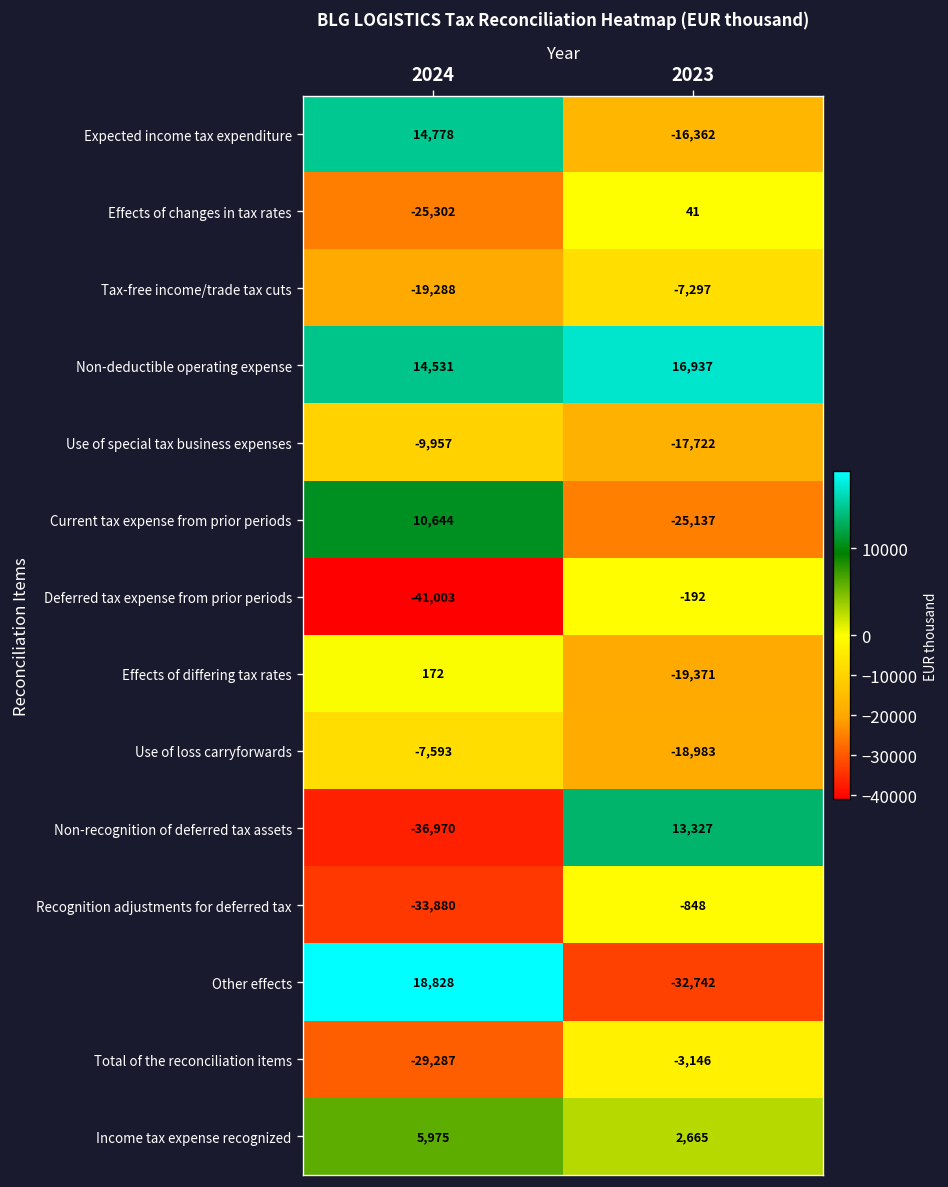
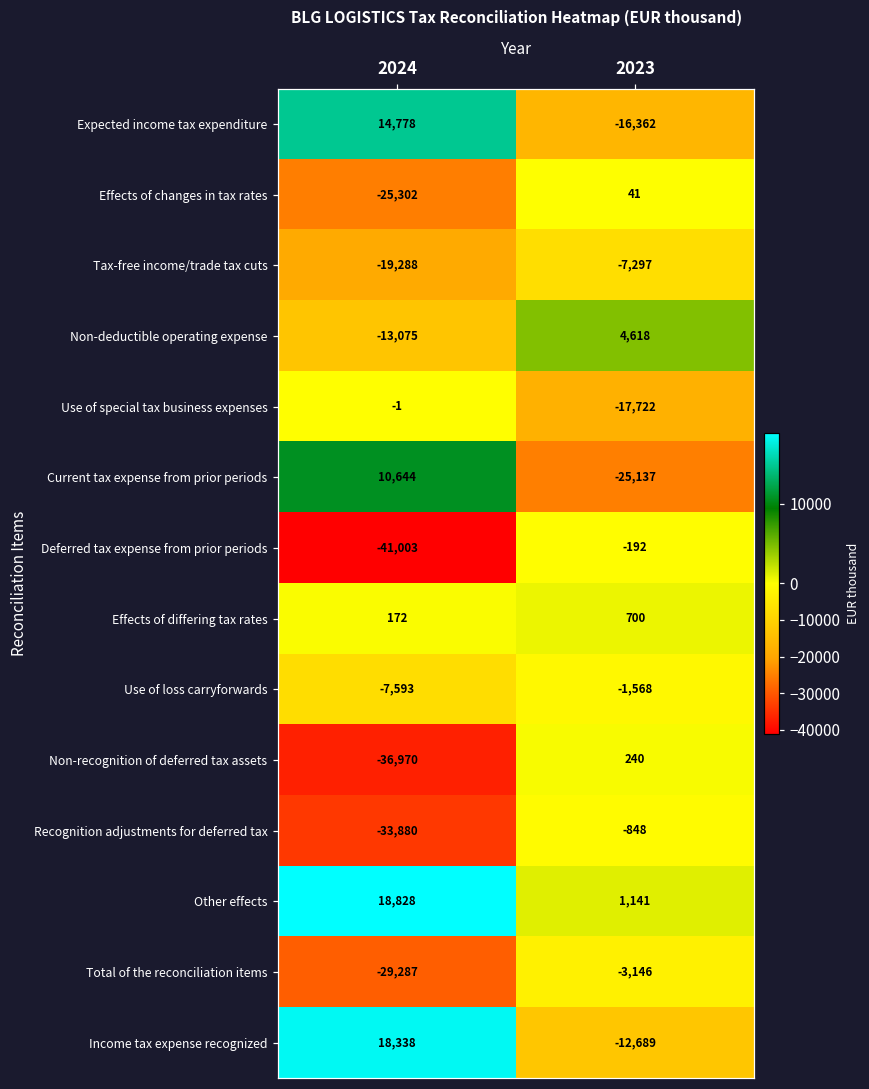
Non-deductible operating expense, 2024: 14,531 -> -13,075
Non-deductible operating expense, 2023: 16,937 -> 4,618
Use of special tax business expenses, 2024: -9,957 -> -1
Effects of differing tax rates, 2023: -19,371 -> 700
Use of loss carryforwards, 2023: -18,983 -> -1,568
Non-recognition of deferred tax assets, 2023: 13,327 -> 240
Other effects, 2023: -32,742 -> 1,141
Income tax expense recognized, 2024: 5,975 -> 18,338
Income tax expense recognized, 2023: 2,665 -> -12,689
